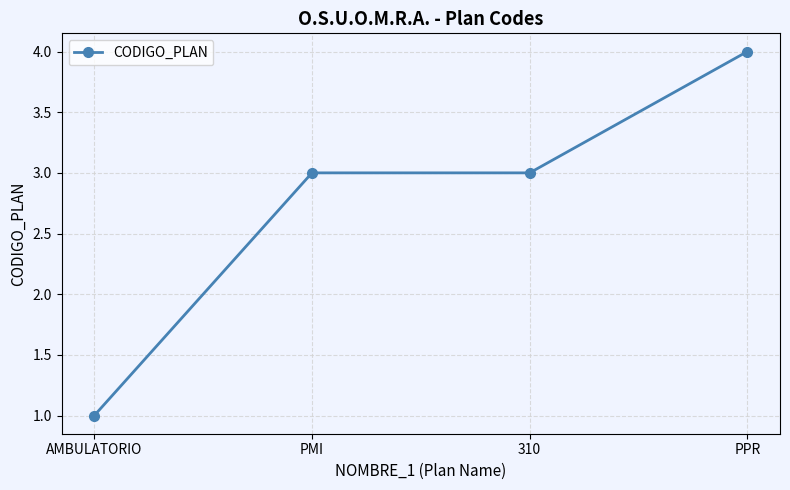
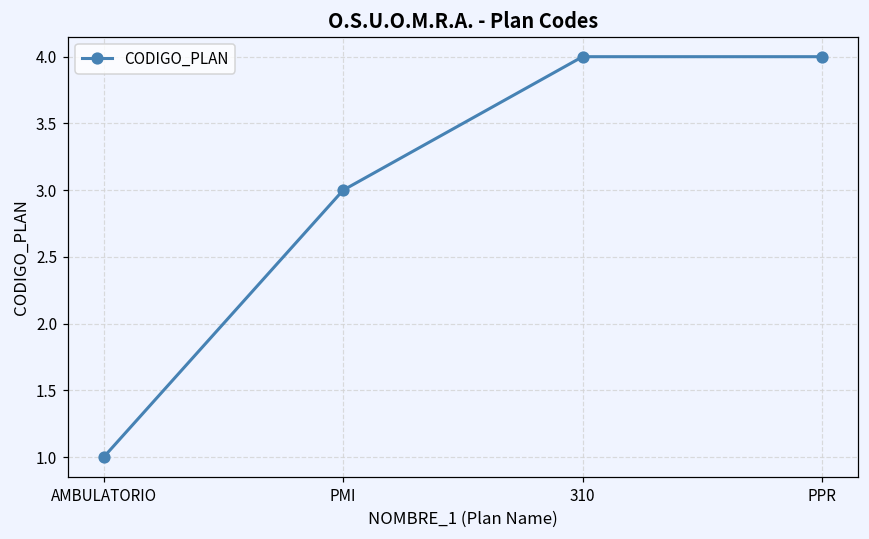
310: 3 -> 4
